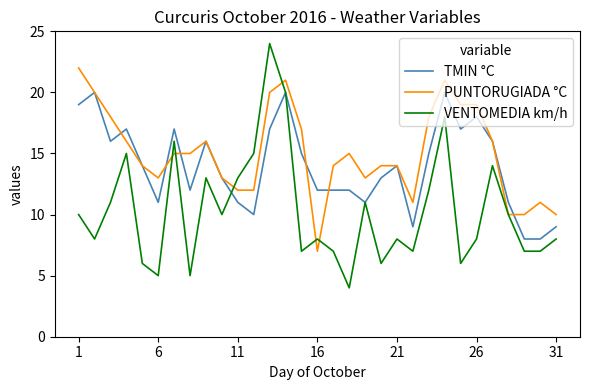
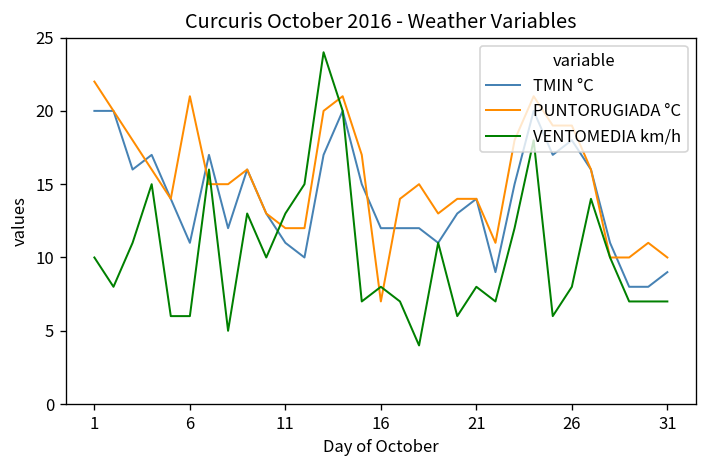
TMIN °C, 1: 19 -> 20
PUNTORUGIADA °C, 6: 13 -> 21
VENTOMEDIA km/h, 6: 5 -> 6
VENTOMEDIA km/h, 31: 8 -> 7
